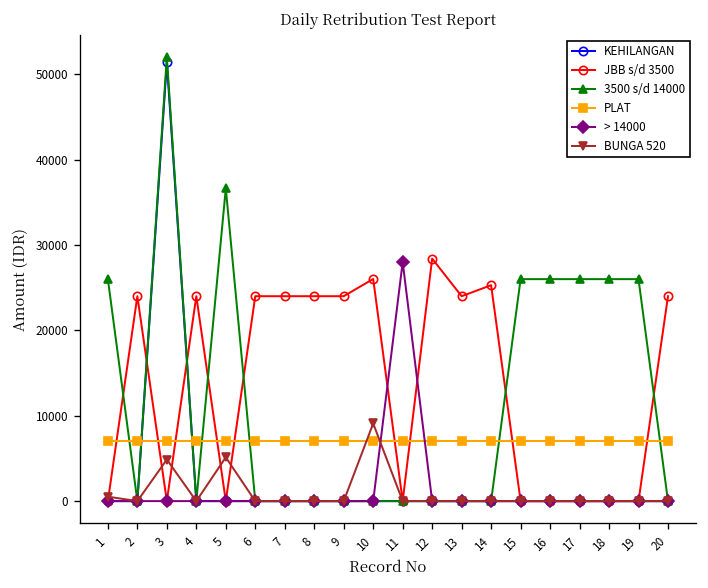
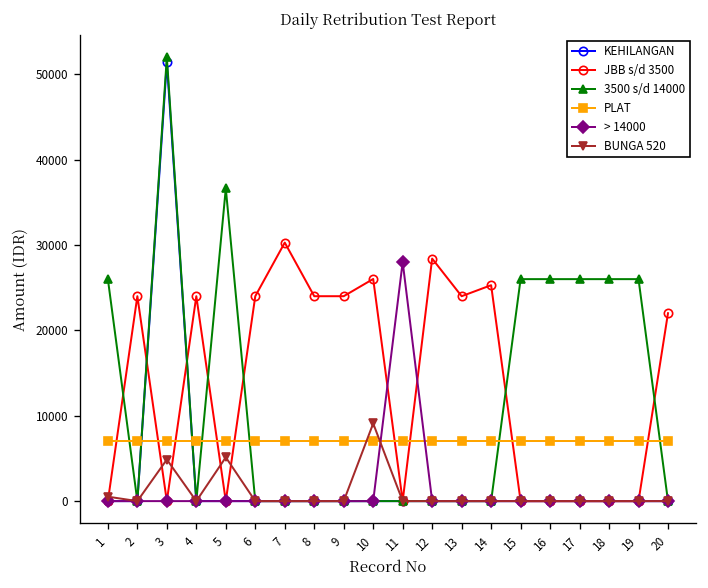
JBB s/d 3500, 7: 24000 -> 30000
JBB s/d 3500, 20: 24000 -> 22000
